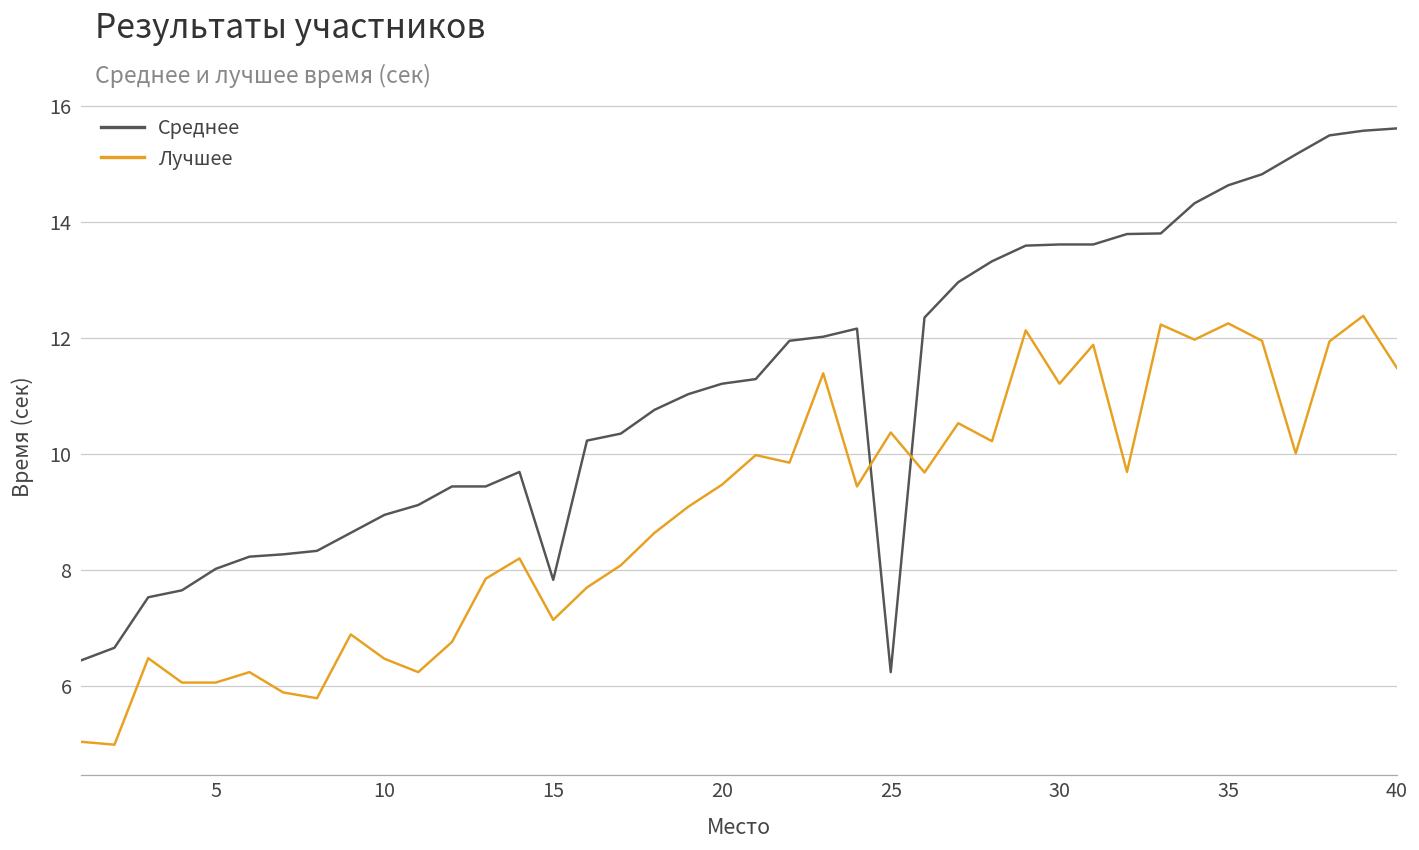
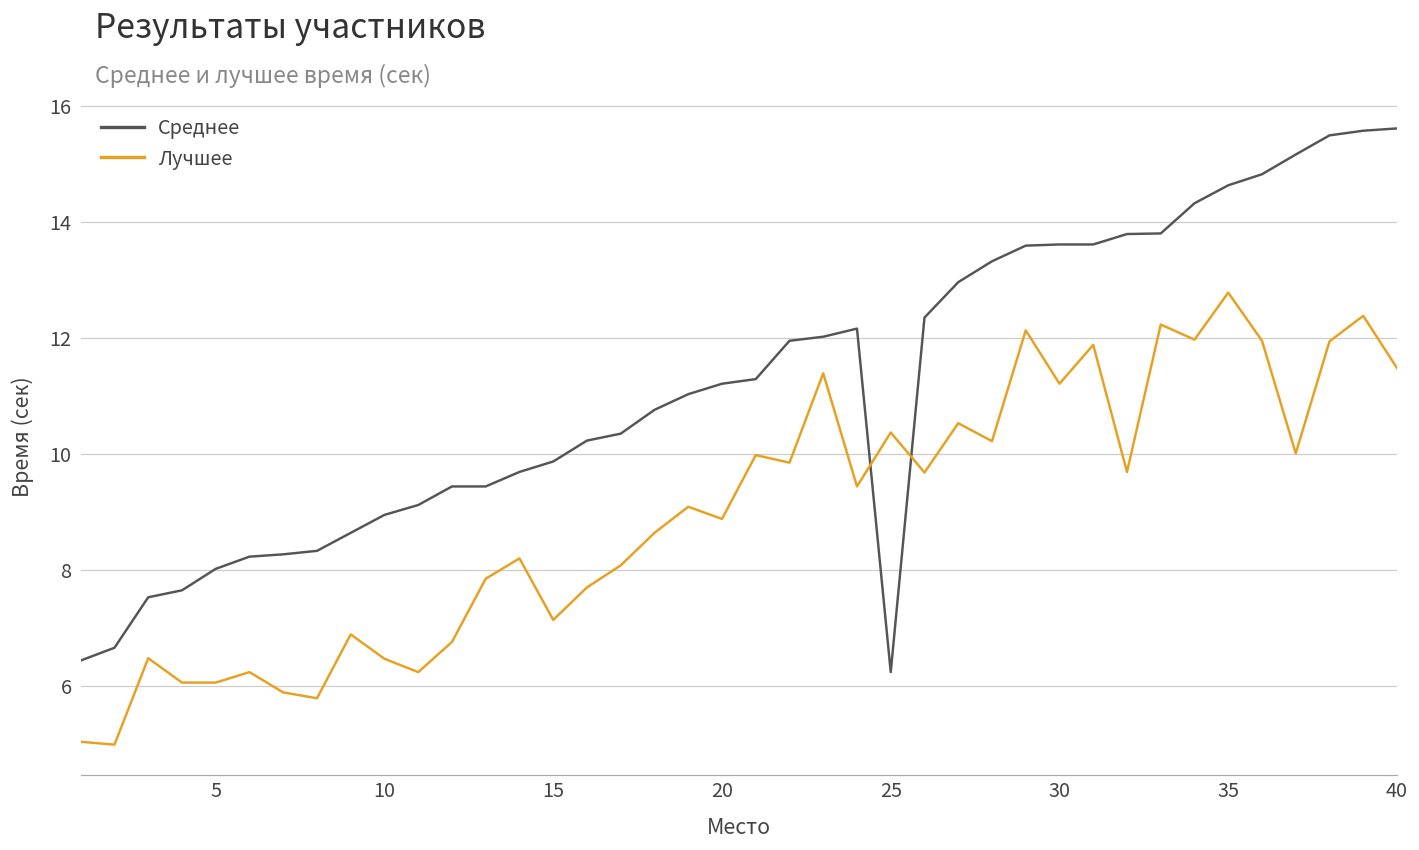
Среднее, 15: 7.8 -> 9.9
Лучшее, 20: 9.5 -> 8.9
Лучшее, 35: 12.3 -> 12.8
